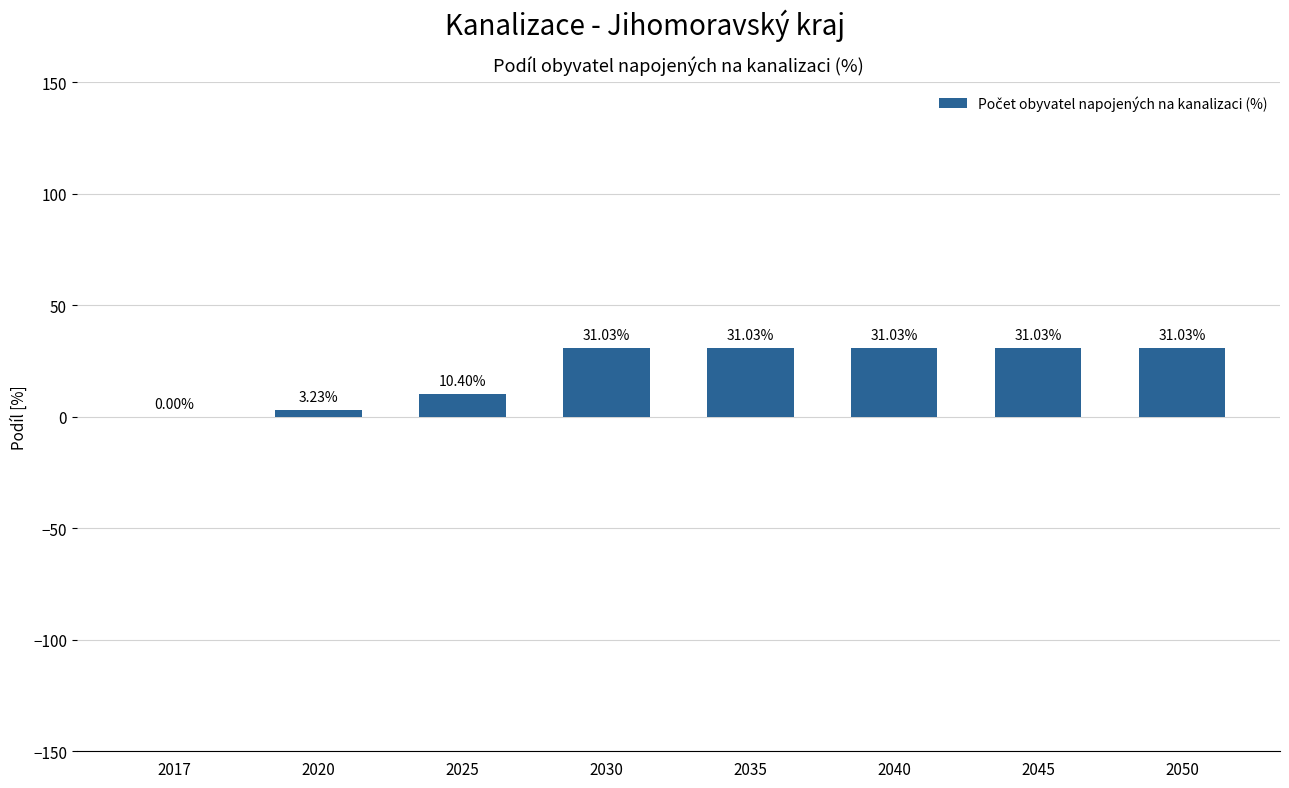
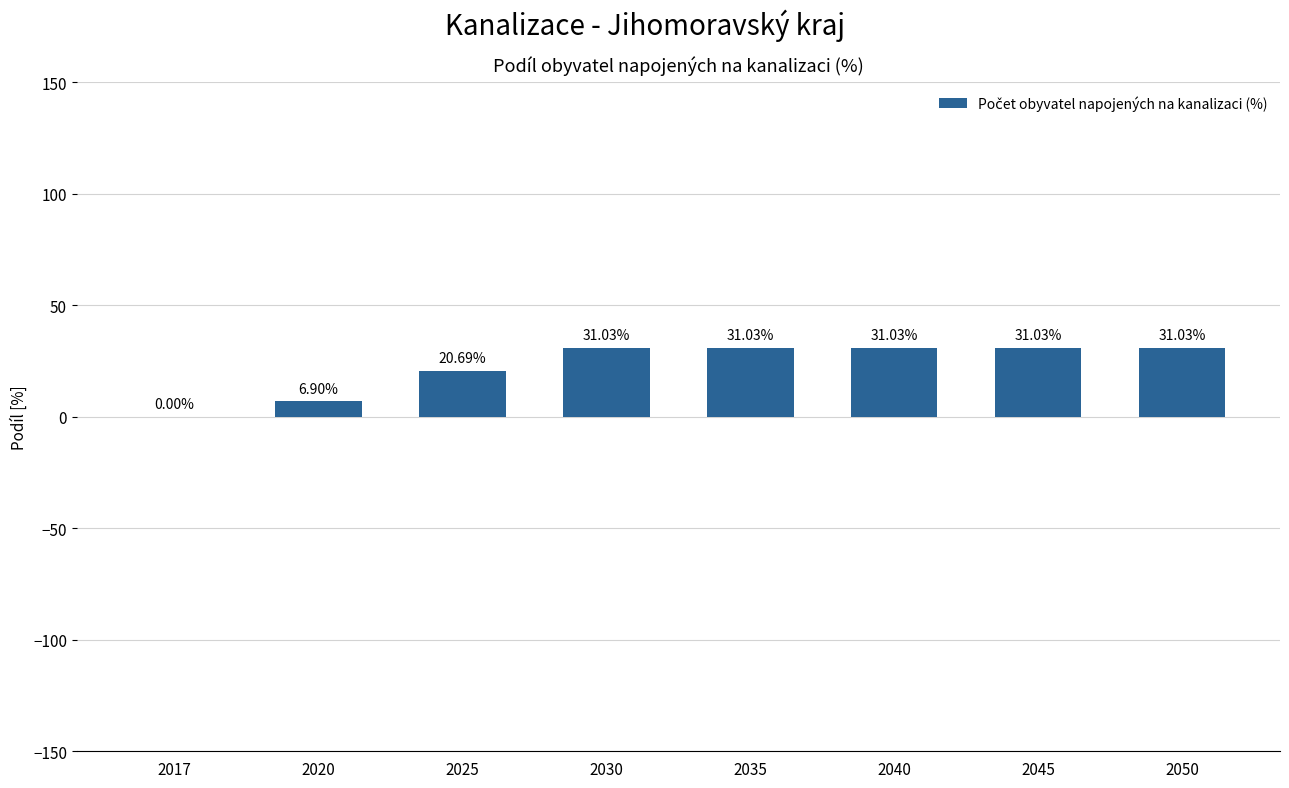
2020: 3.23% -> 6.90%
2025: 10.40% -> 20.69%
